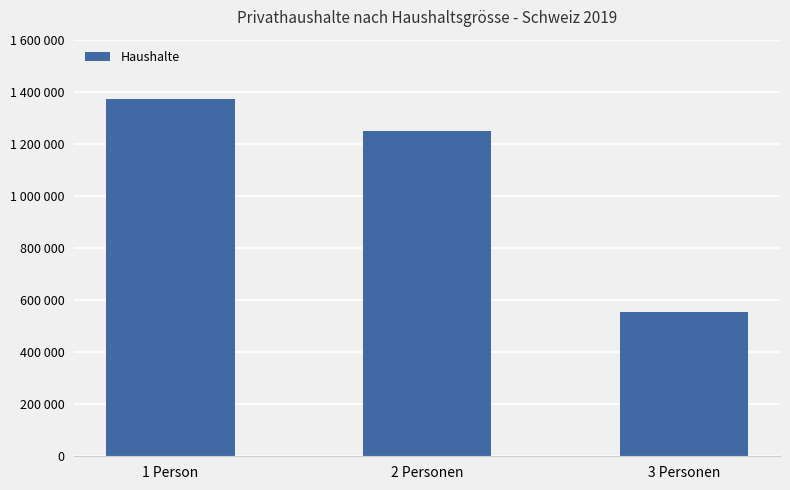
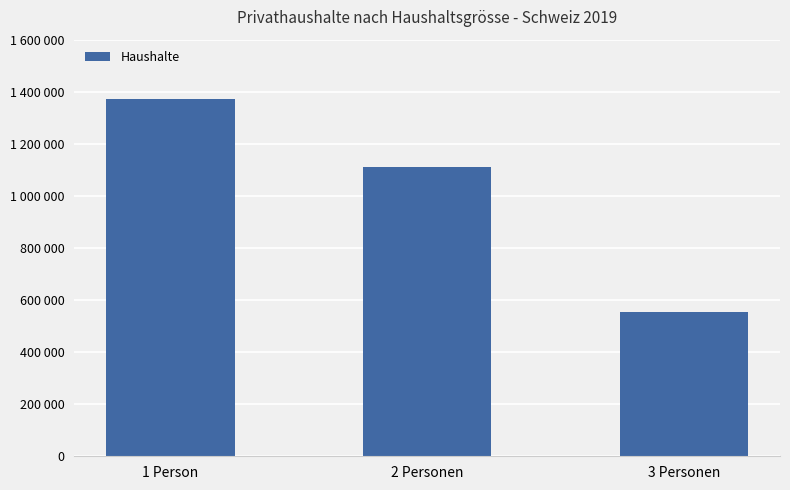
2 Personen: 1250000 -> 1110000
